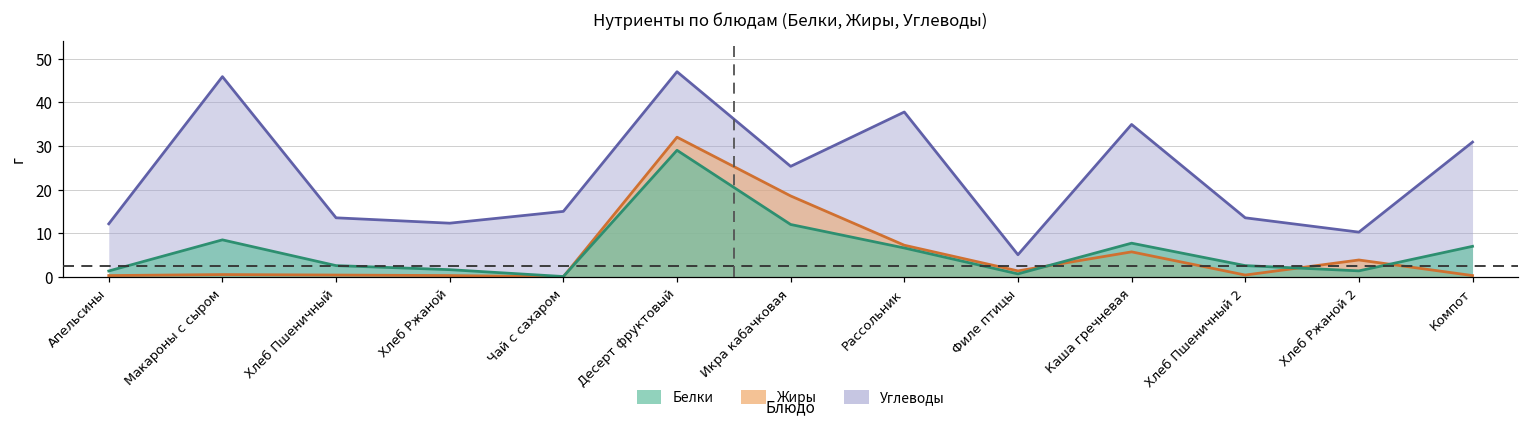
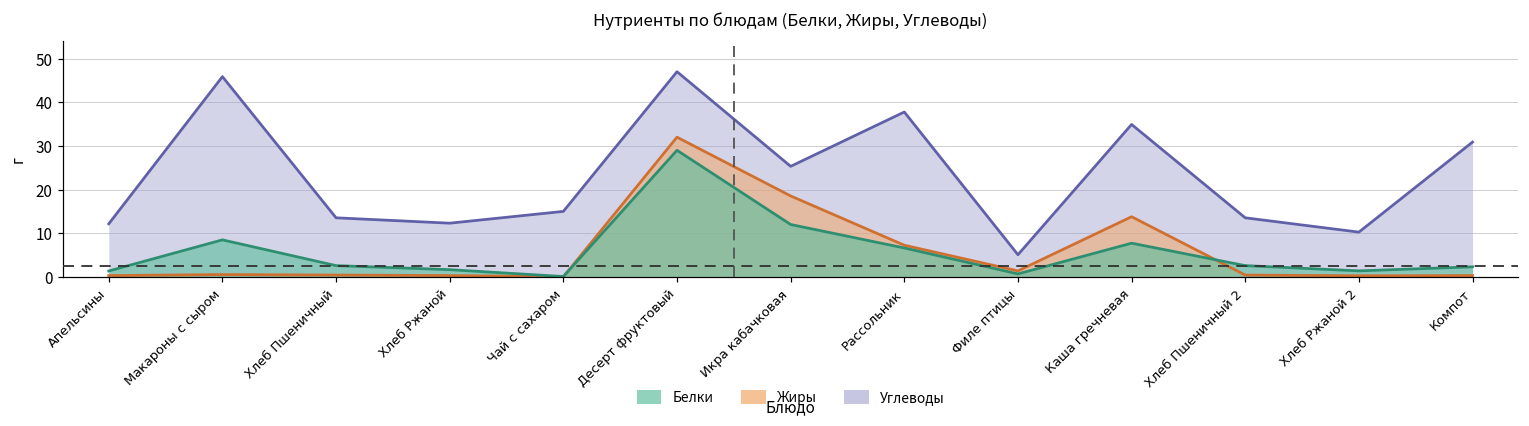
Жиры, Каша гречневая: 6 -> 14
Жиры, Хлеб Ржаной 2: 4 -> 0
Белки, Компот: 7 -> 2
